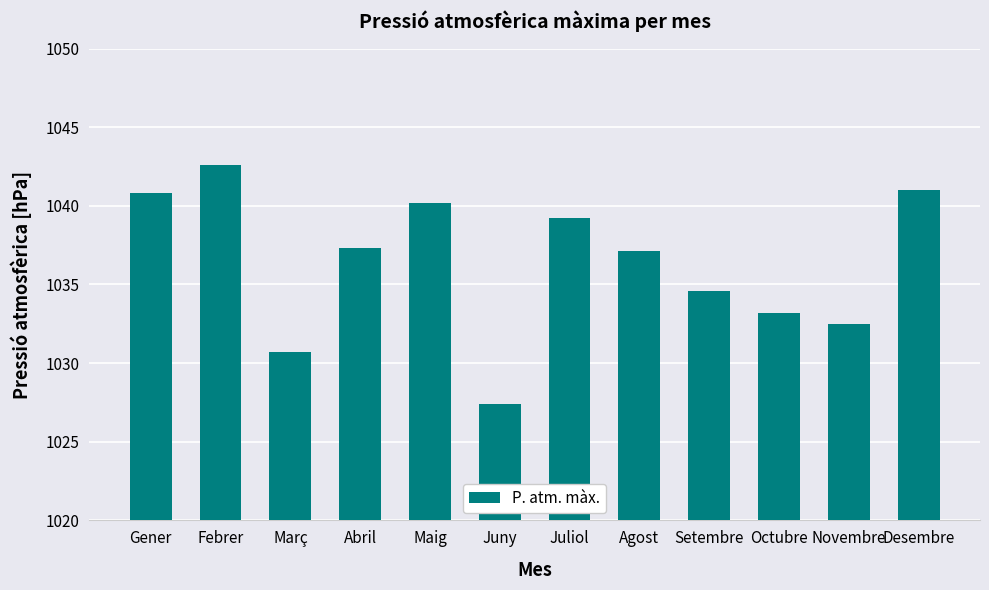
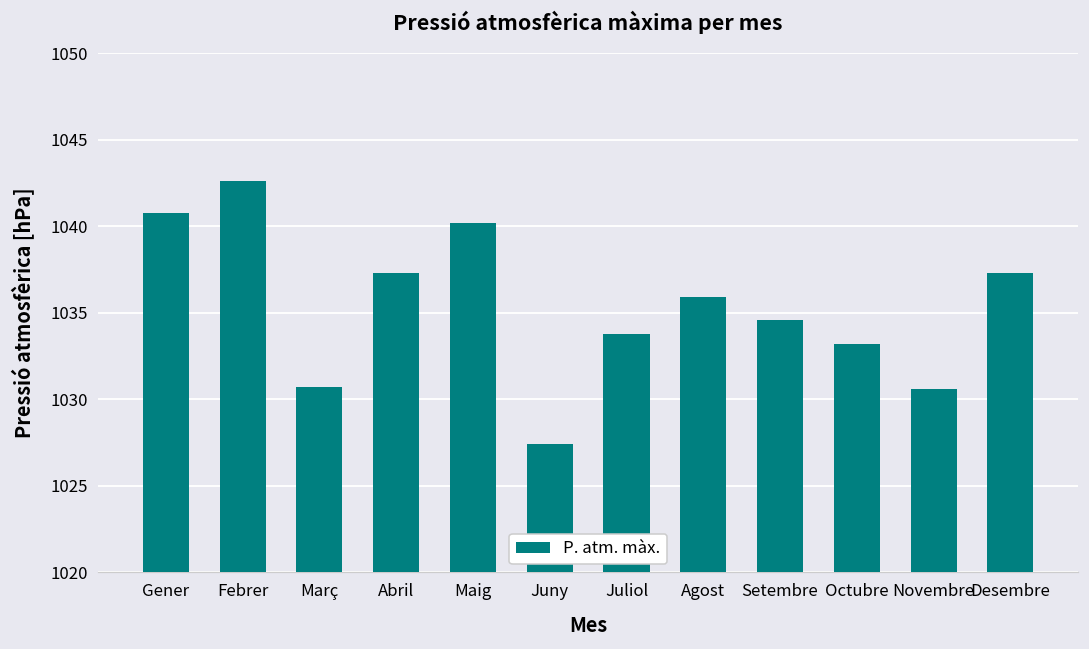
Juliol: 1039.2 -> 1033.8
Agost: 1037.1 -> 1035.9
Novembre: 1032.5 -> 1030.6
Desembre: 1041.0 -> 1037.3
